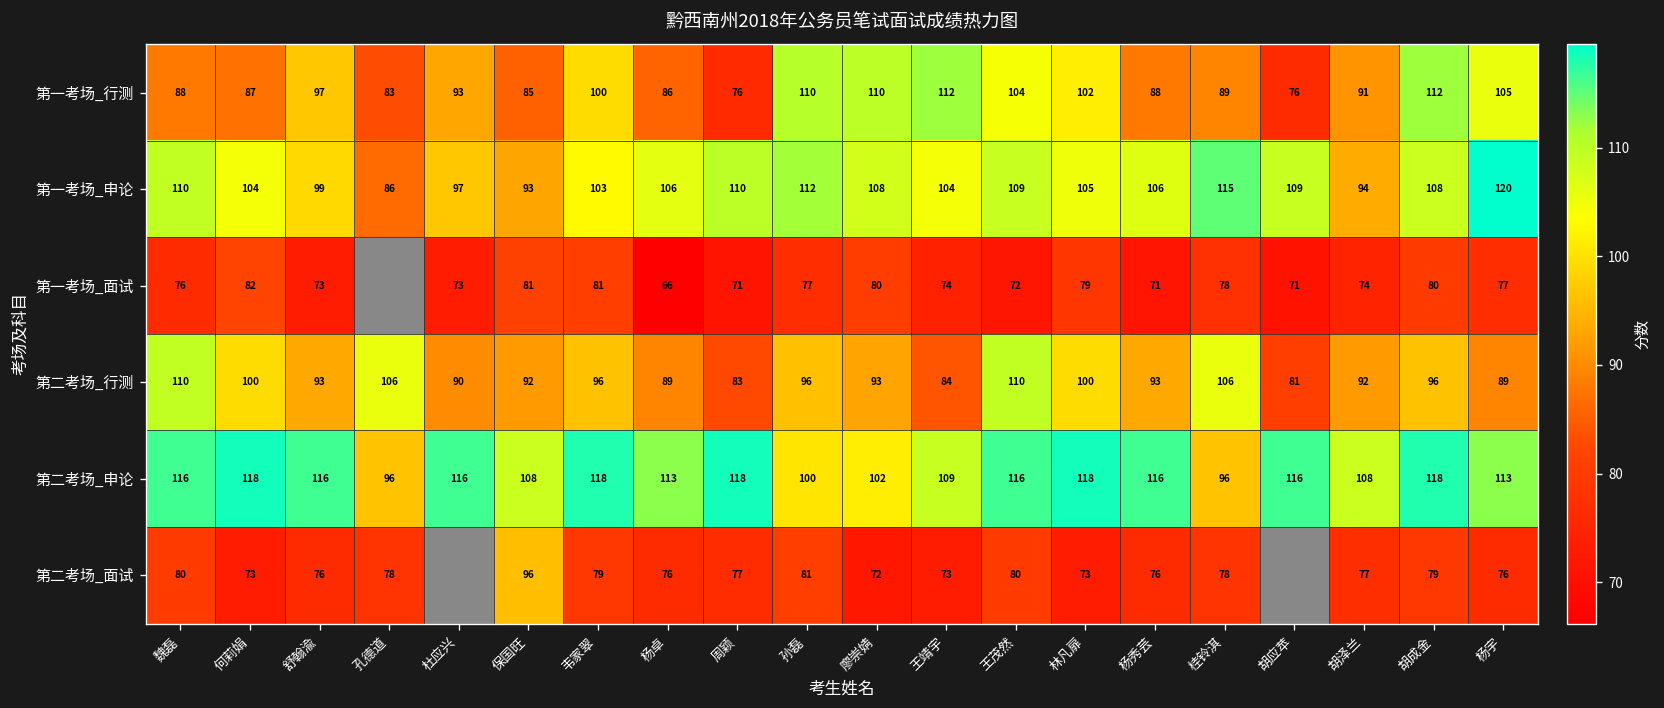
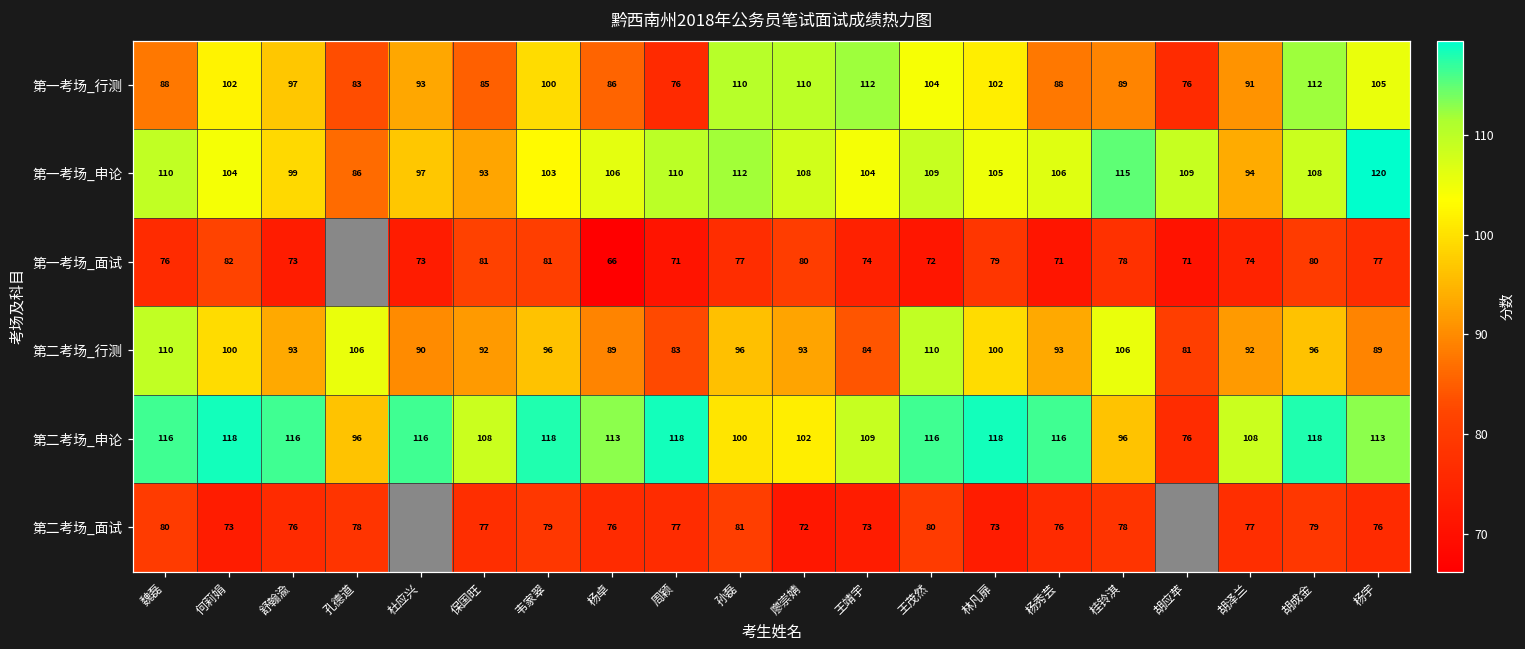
第一考场_行测, 何莉娟: 87 -> 102
第二考场_申论, 胡应苹: 116 -> 76
第二考场_面试, 保国旺: 96 -> 77
